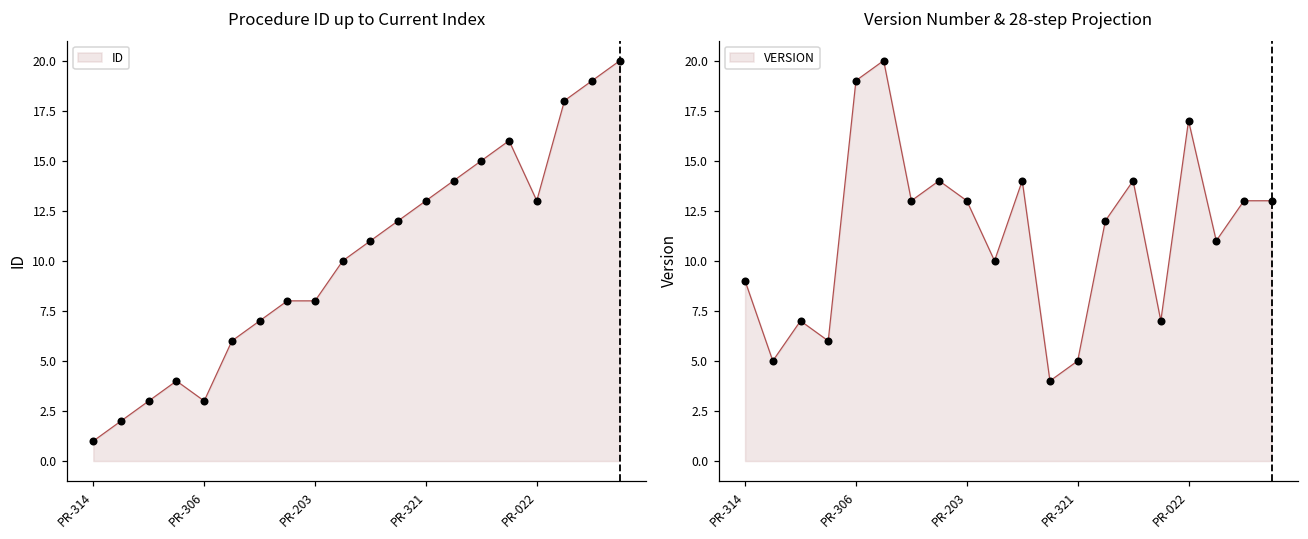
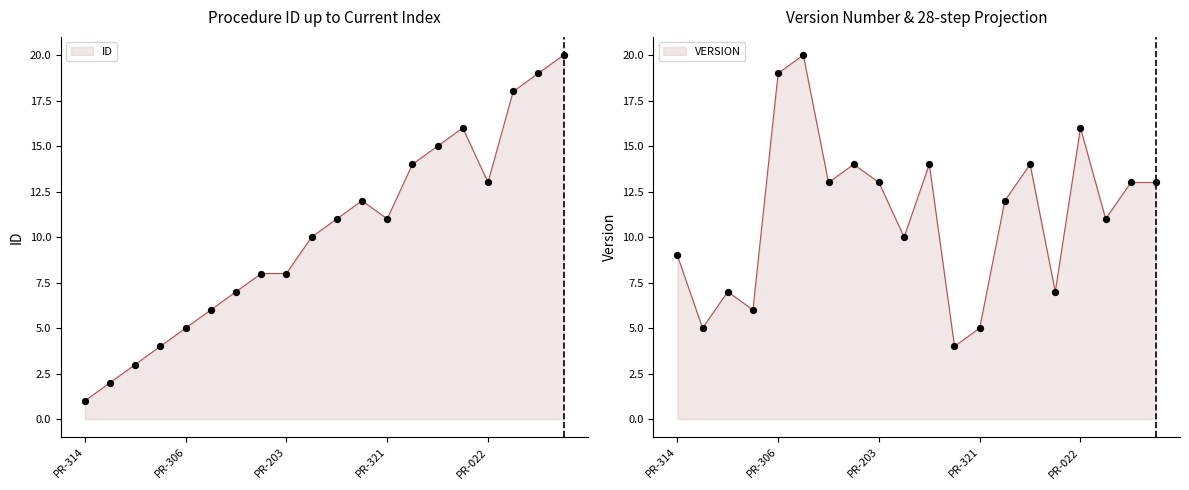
Procedure ID up to Current Index, PR-306: 3 -> 5
Procedure ID up to Current Index, PR-321: 13 -> 11
Version Number & 28-step Projection, PR-022: 17 -> 16
